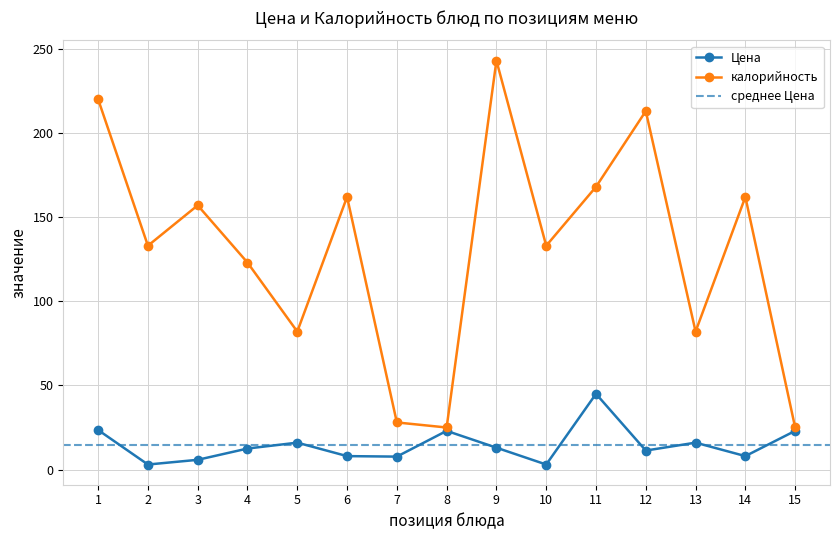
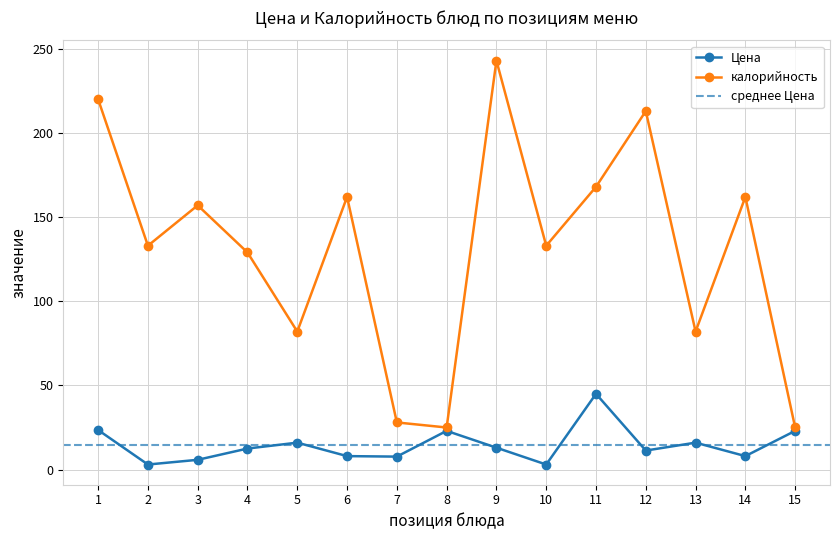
калорийность, 4: 123 -> 129
